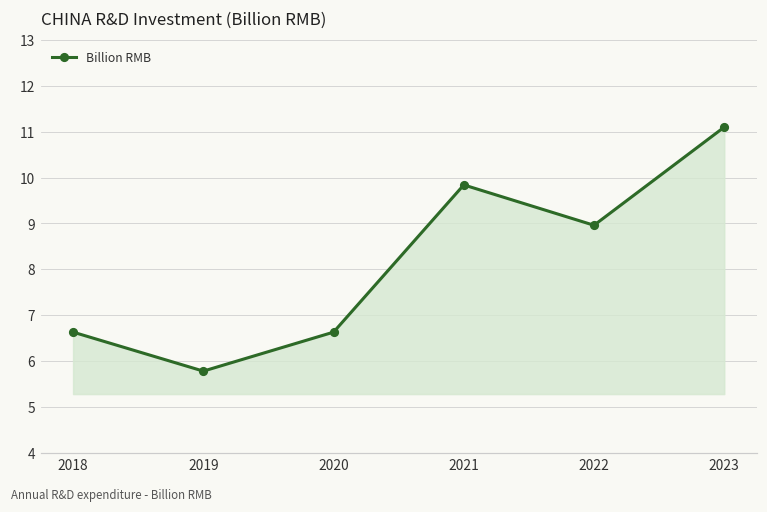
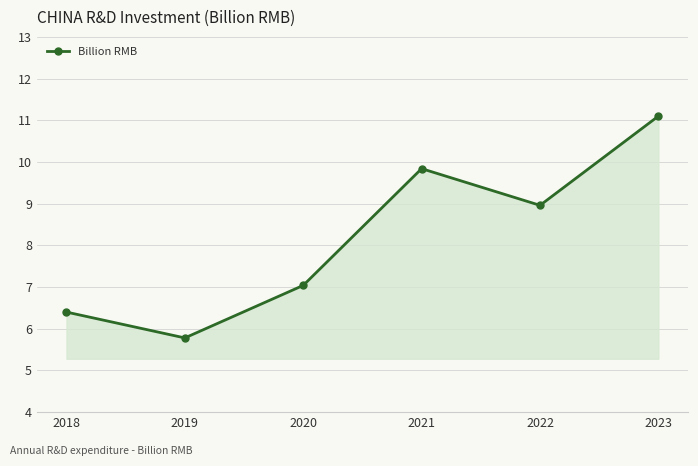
2018: 6.6 -> 6.4
2020: 6.6 -> 7.0
